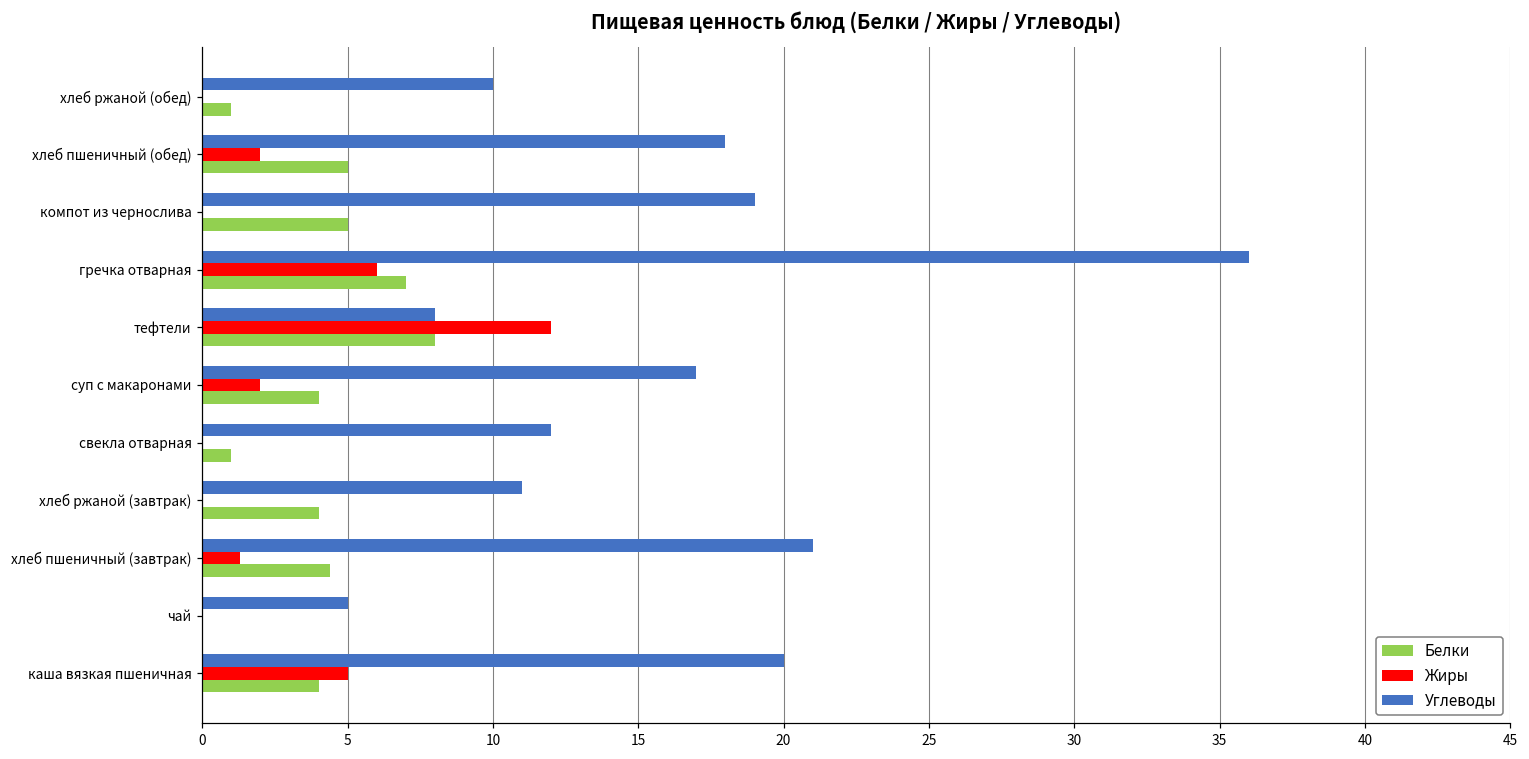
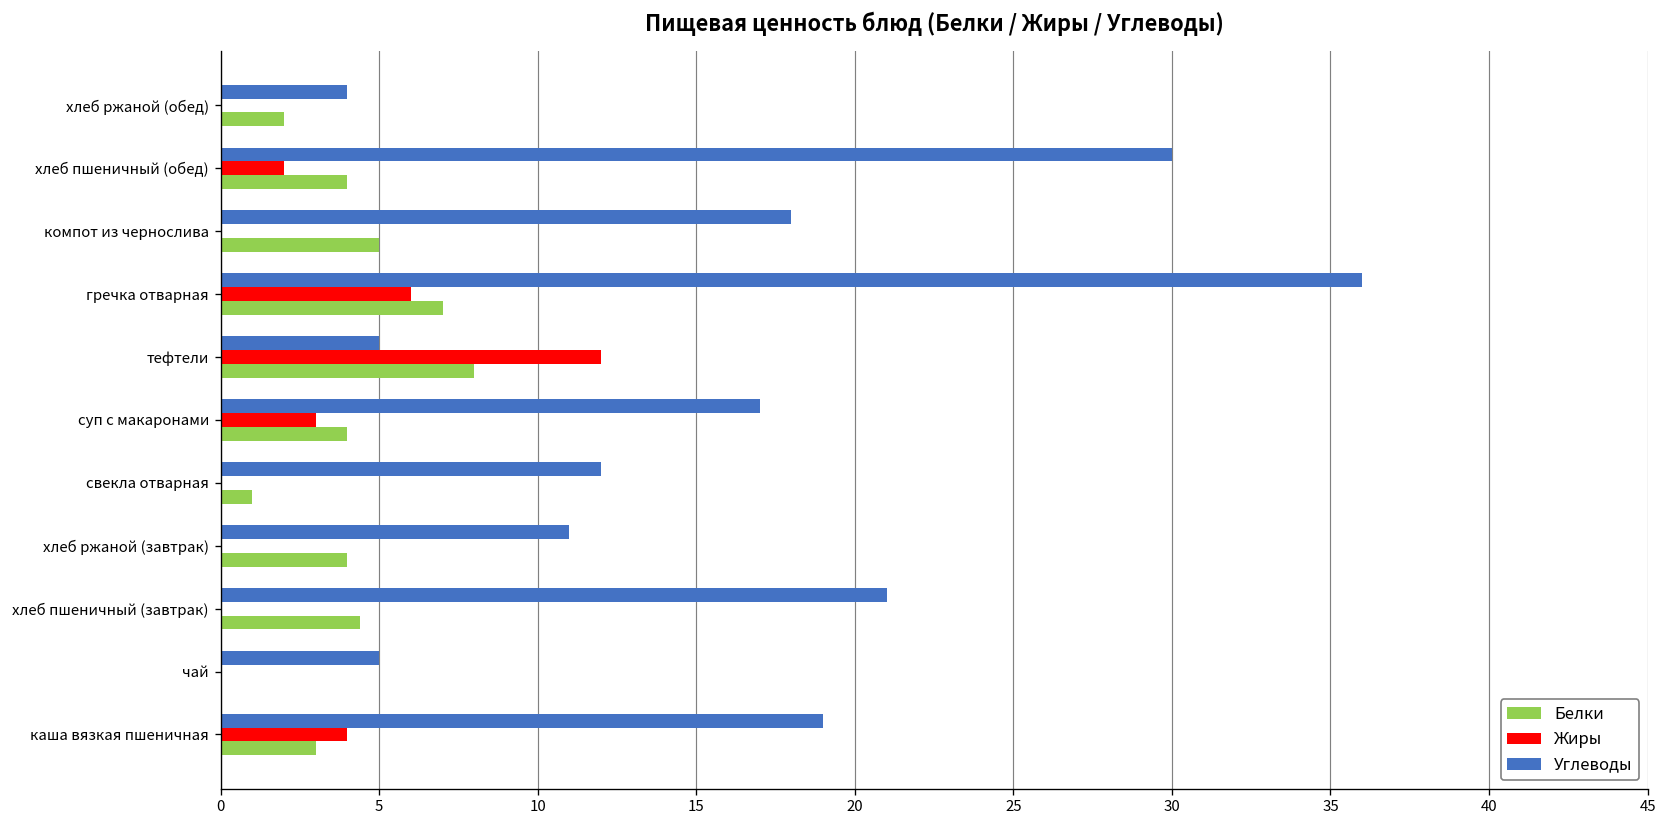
Углеводы, хлеб ржаной (обед): 10 -> 4
Белки, хлеб ржаной (обед): 1 -> 2
Углеводы, хлеб пшеничный (обед): 18 -> 30
Белки, хлеб пшеничный (обед): 5 -> 4
Углеводы, компот из чернослива: 19 -> 18
Углеводы, тефтели: 8 -> 5
Жиры, суп с макаронами: 2 -> 3
Жиры, хлеб пшеничный (завтрак): 1.3 -> 0.0
Углеводы, каша вязкая пшеничная: 20 -> 19
Жиры, каша вязкая пшеничная: 5 -> 4
Белки, каша вязкая пшеничная: 4 -> 3
